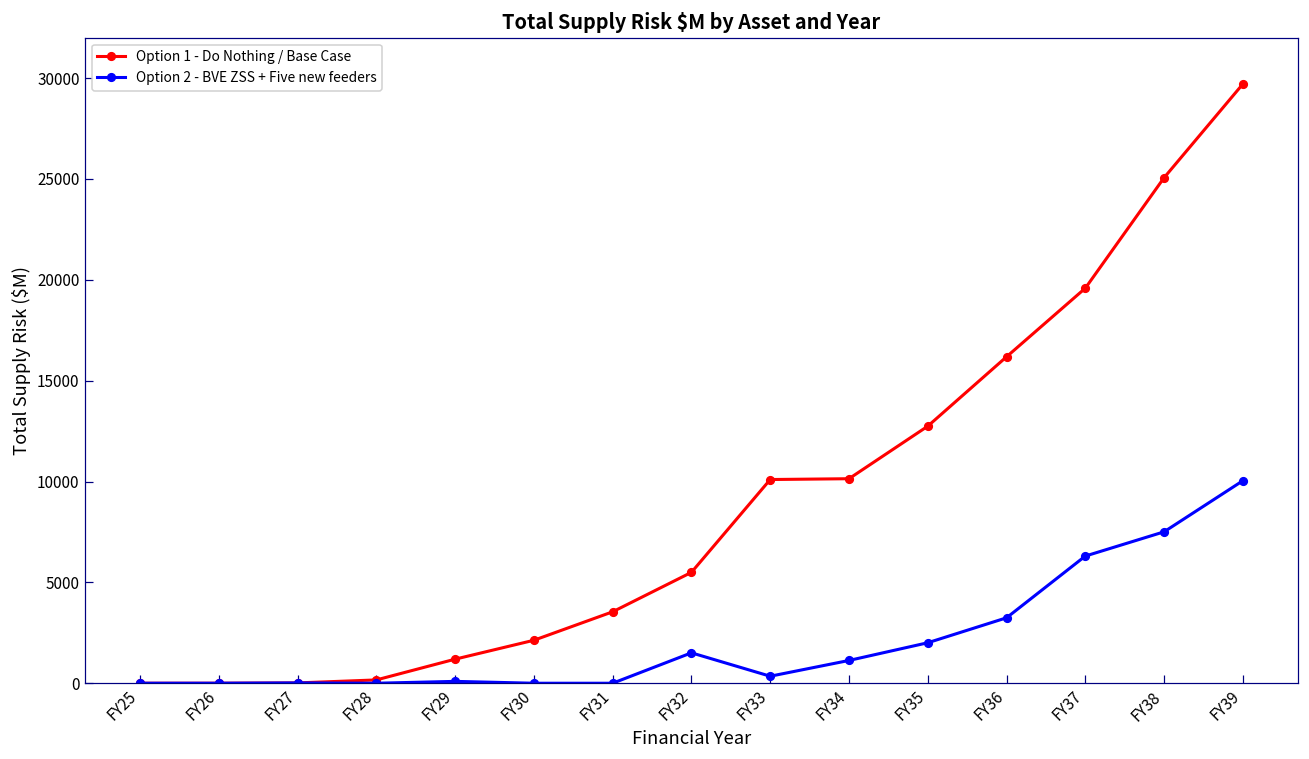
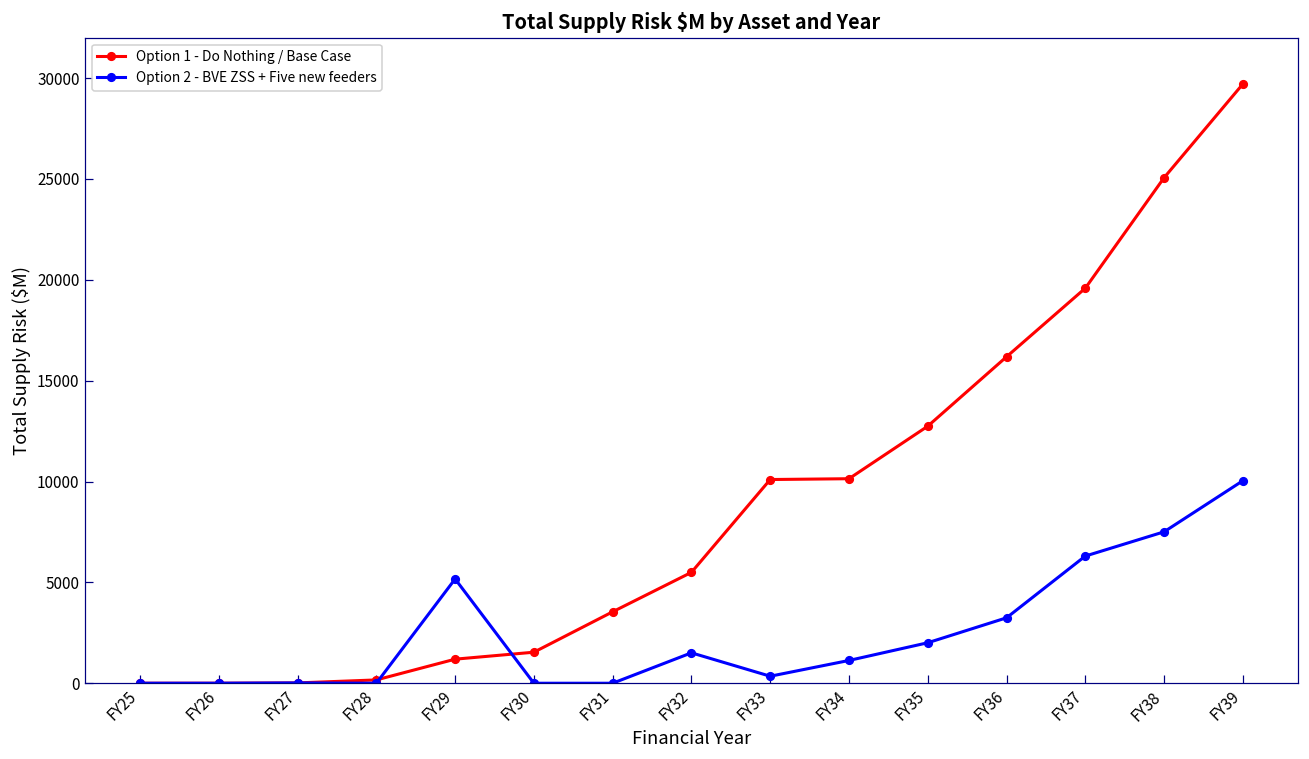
Option 2 - BVE ZSS + Five new feeders, FY29: 100 -> 5200
Option 1 - Do Nothing / Base Case, FY30: 2100 -> 1500
